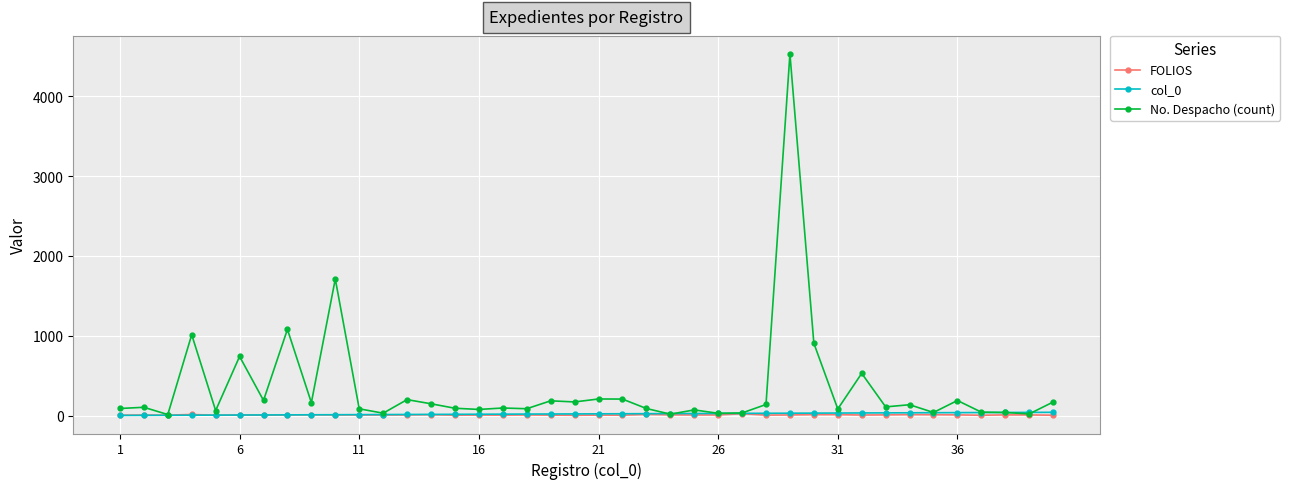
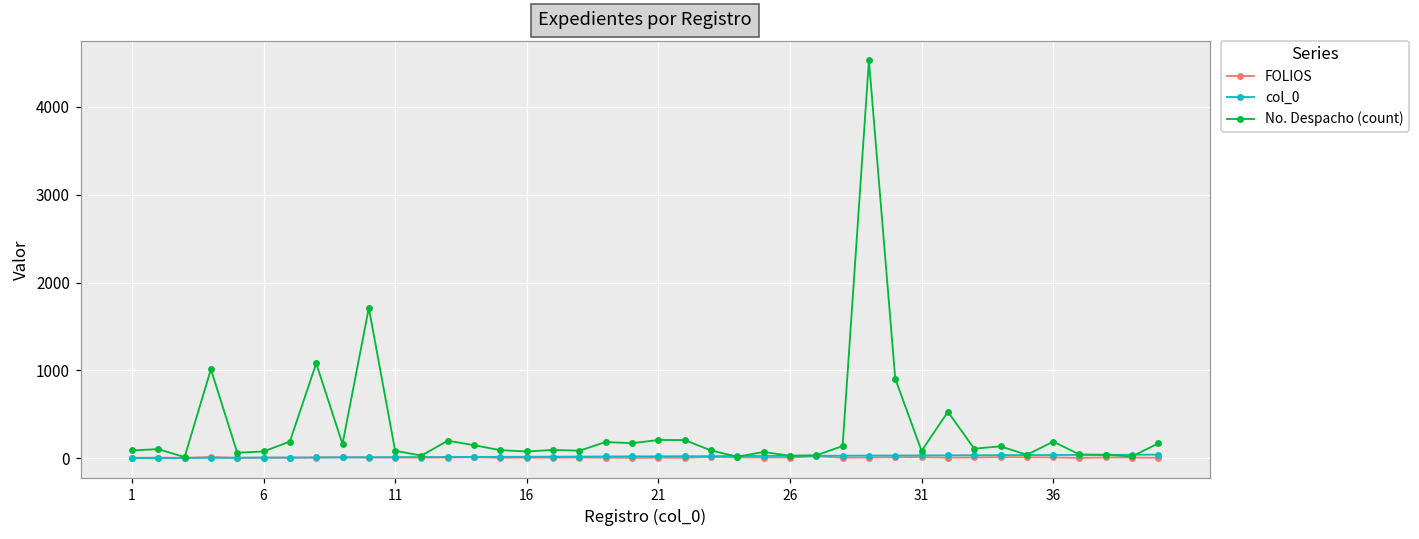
No. Despacho (count), 6: 700 -> 100
